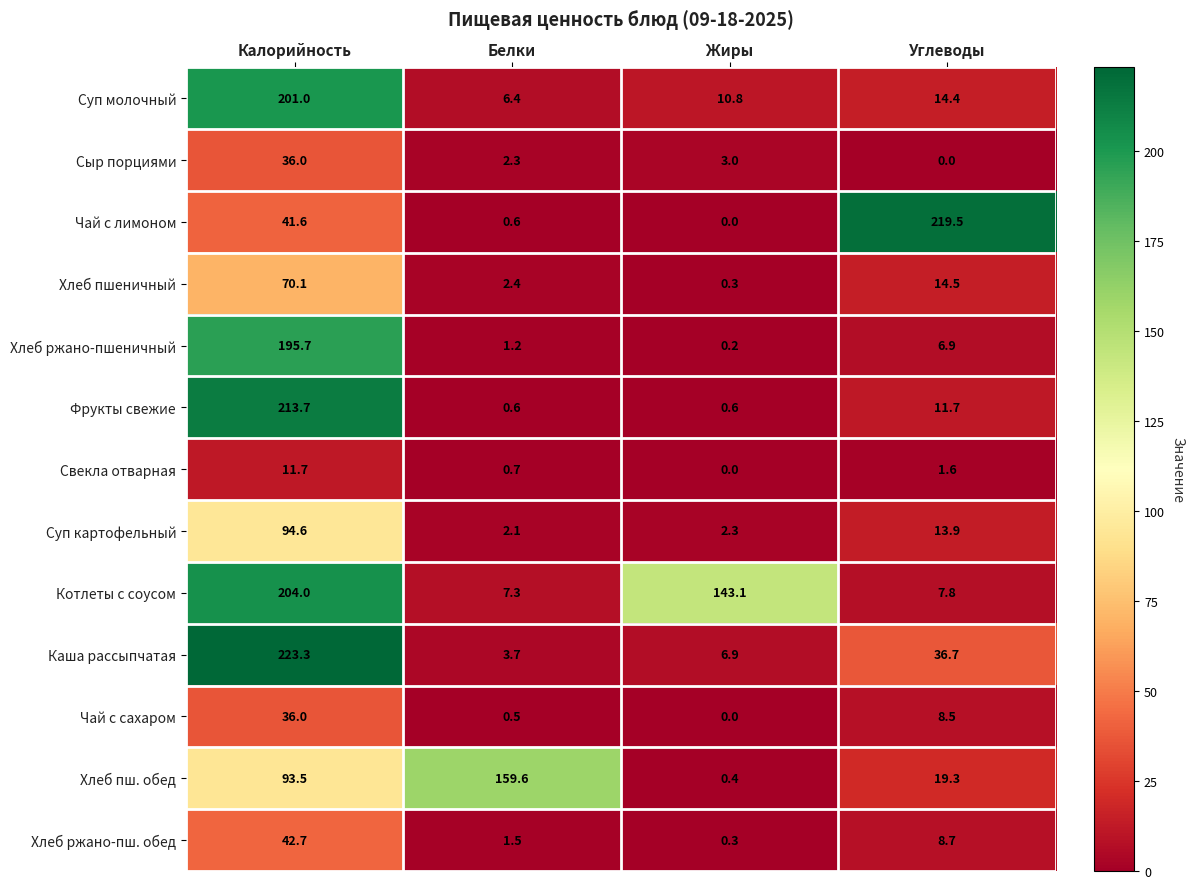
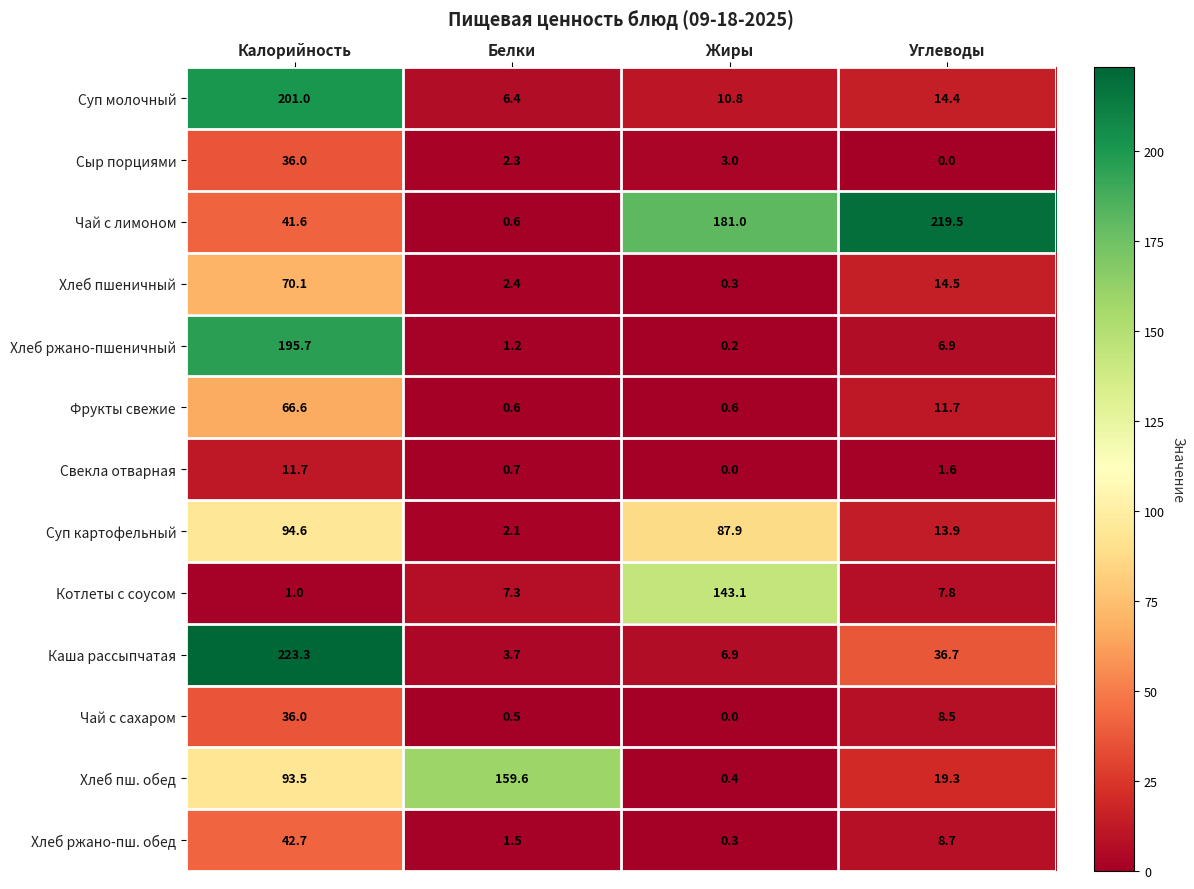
Чай с лимоном, Жиры: 0.0 -> 181.0
Фрукты свежие, Калорийность: 213.7 -> 66.6
Суп картофельный, Жиры: 2.3 -> 87.9
Котлеты с соусом, Калорийность: 204.0 -> 1.0
